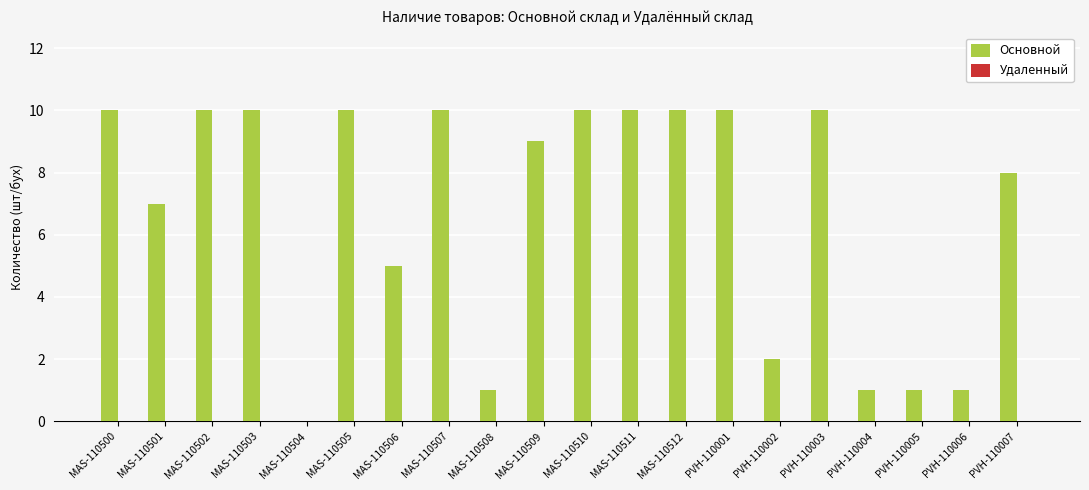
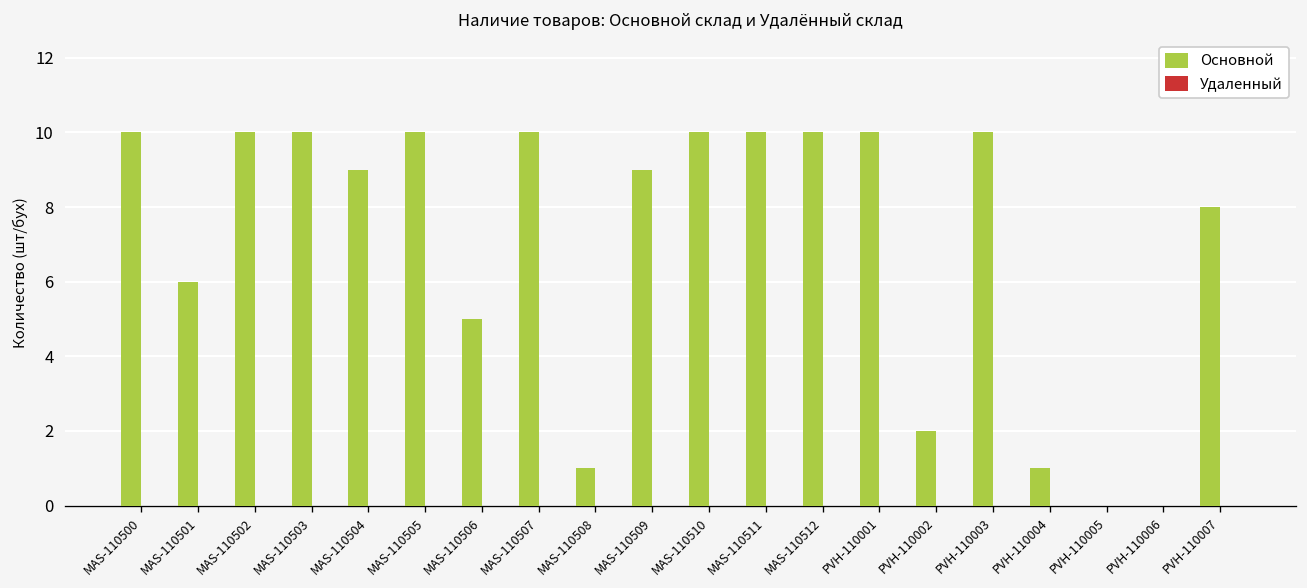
Основной, MAS-110501: 7 -> 6
Основной, MAS-110504: 0 -> 9
Основной, PVH-110005: 1 -> 0
Основной, PVH-110006: 1 -> 0
